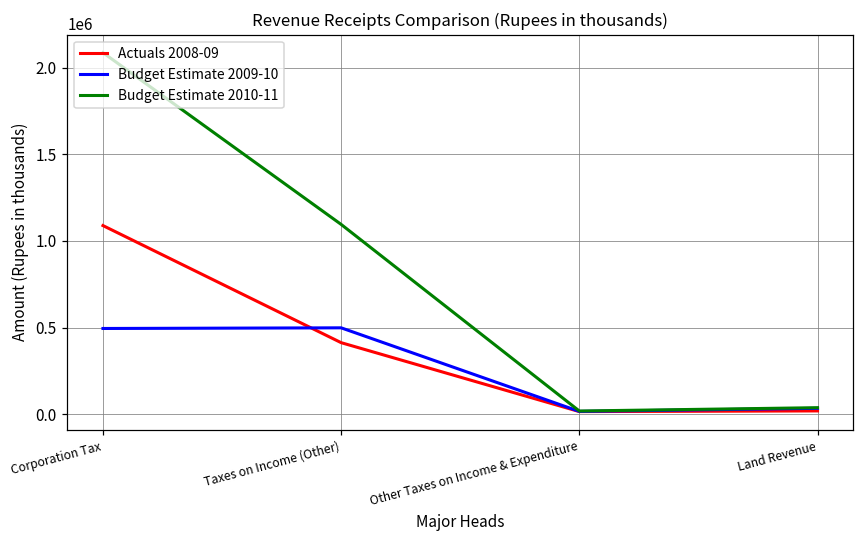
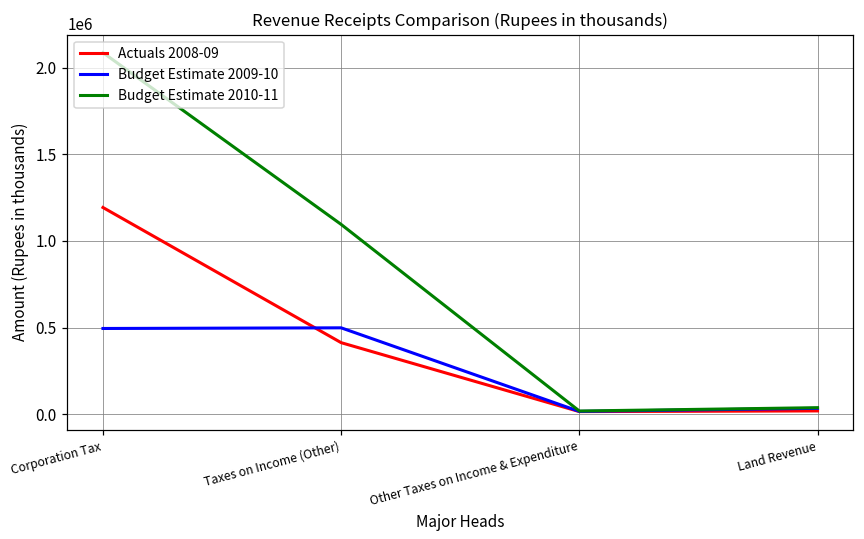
Actuals 2008-09, Corporation Tax: 1090000 -> 1190000
